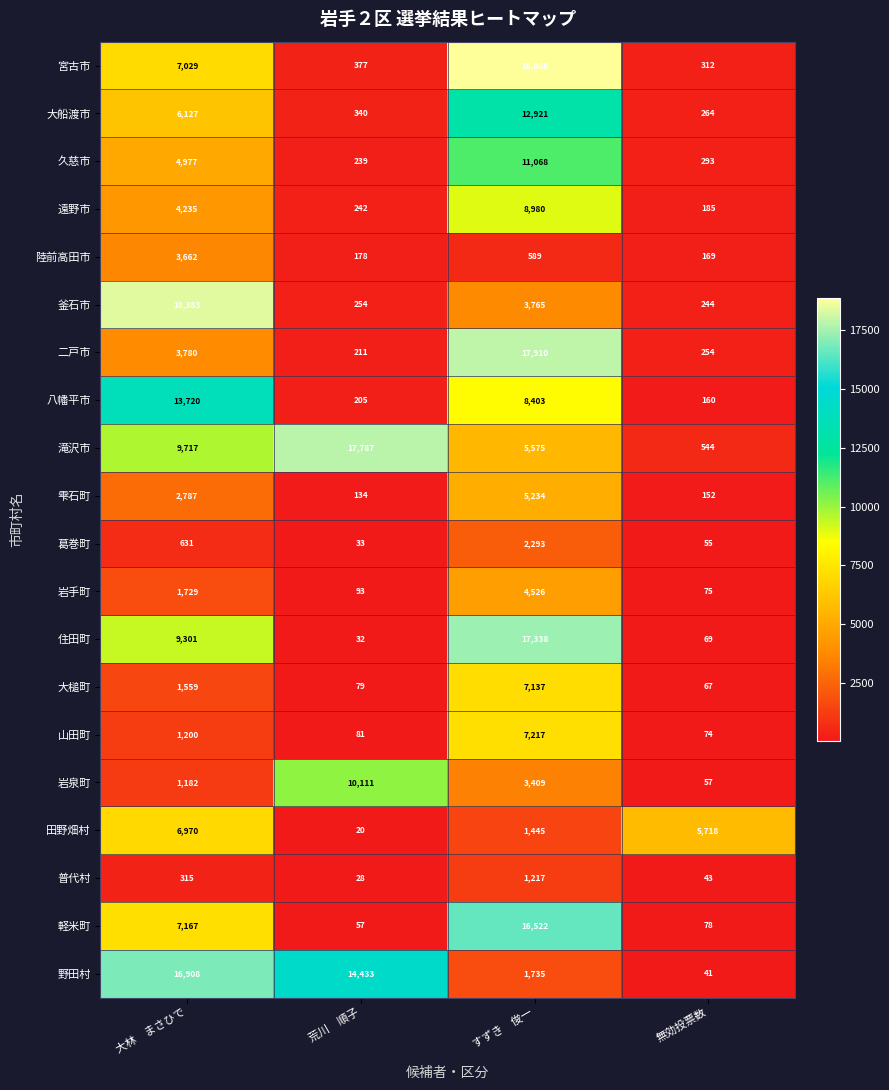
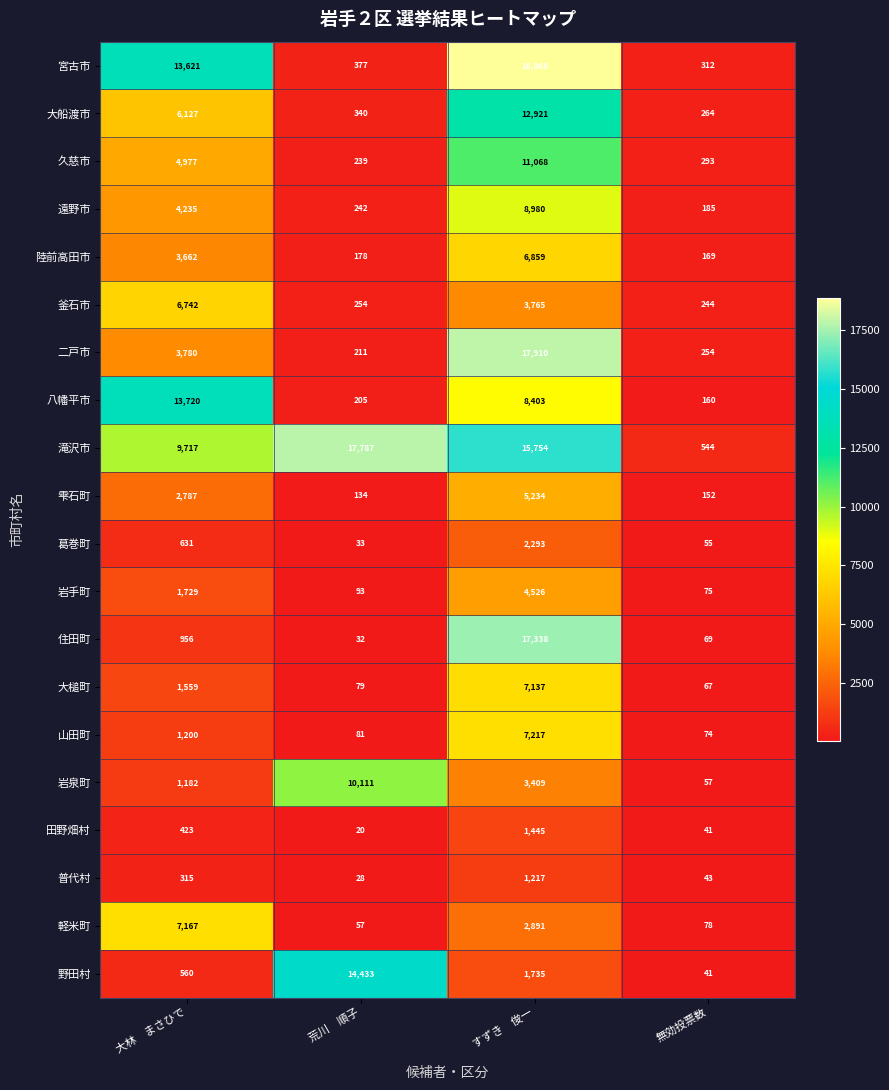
宮古市, 大林 まさひで: 7,029 -> 13,621
陸前高田市, すずき 俊一: 589 -> 6,859
釜石市, 大林 まさひで: 18,383 -> 6,742
滝沢市, すずき 俊一: 5,575 -> 15,754
住田町, 大林 まさひで: 9,301 -> 956
田野畑村, 大林 まさひで: 6,970 -> 423
田野畑村, 無効投票数: 5,718 -> 41
軽米町, すずき 俊一: 16,522 -> 2,891
野田村, 大林 まさひで: 16,908 -> 560
